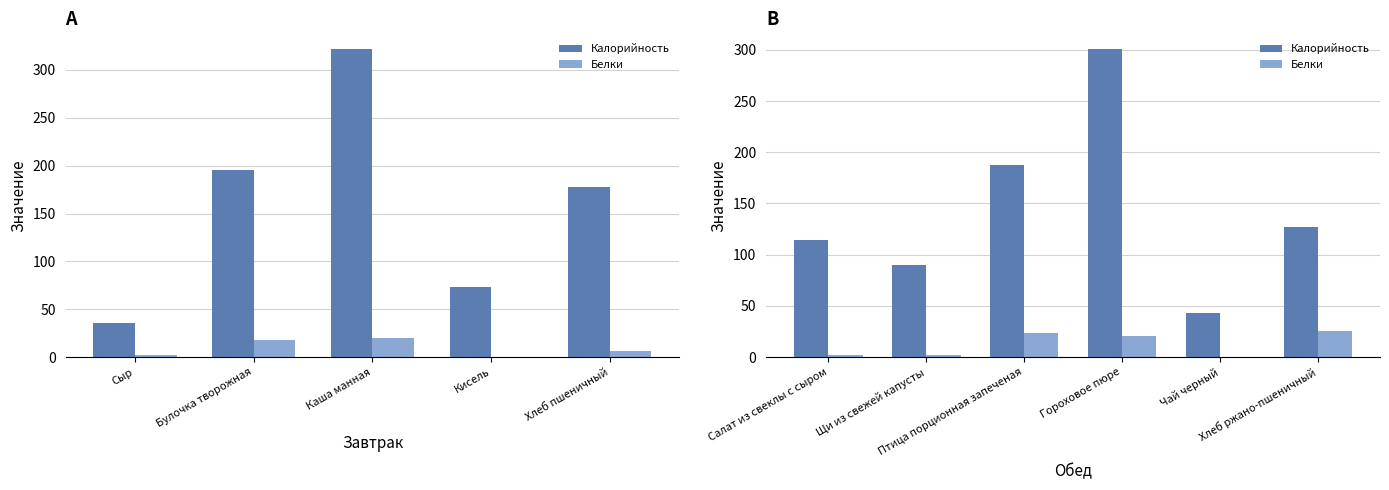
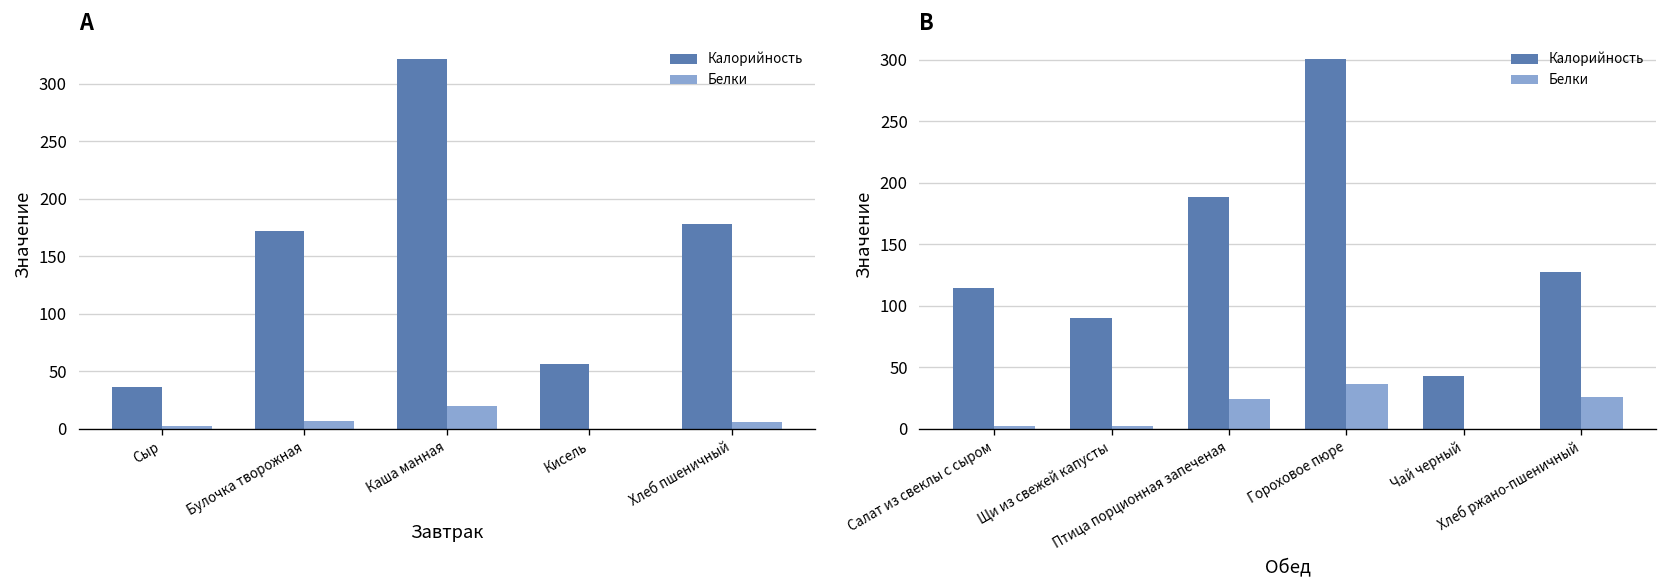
A, Калорийность, Булочка творожная: 200 -> 170
A, Белки, Булочка творожная: 20 -> 10
A, Калорийность, Кисель: 70 -> 60
B, Белки, Гороховое пюре: 21 -> 36
